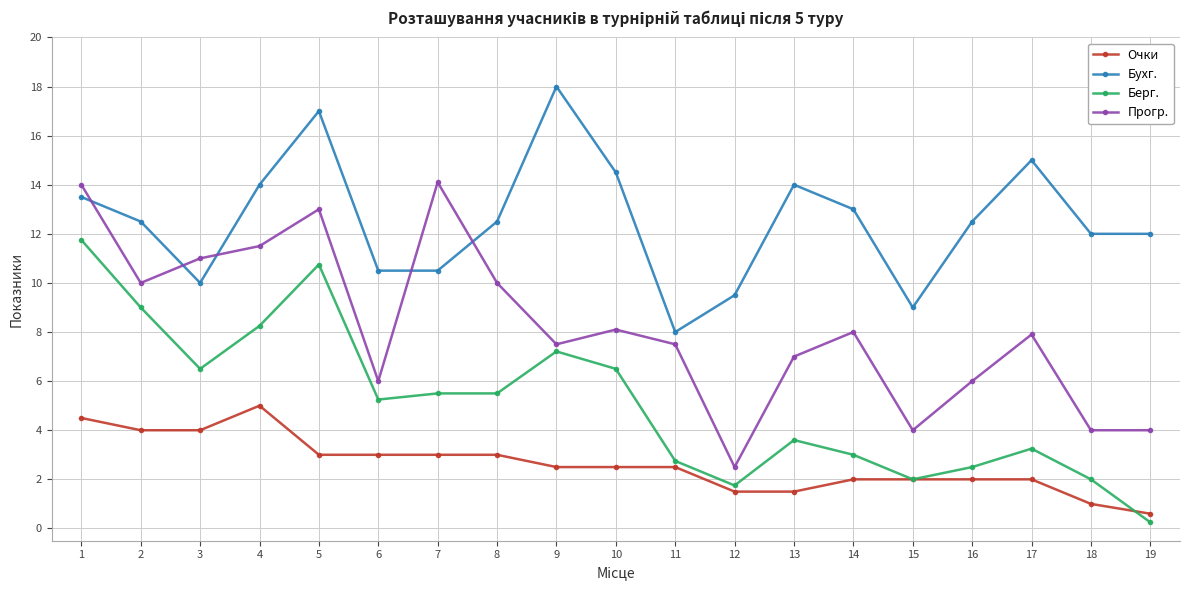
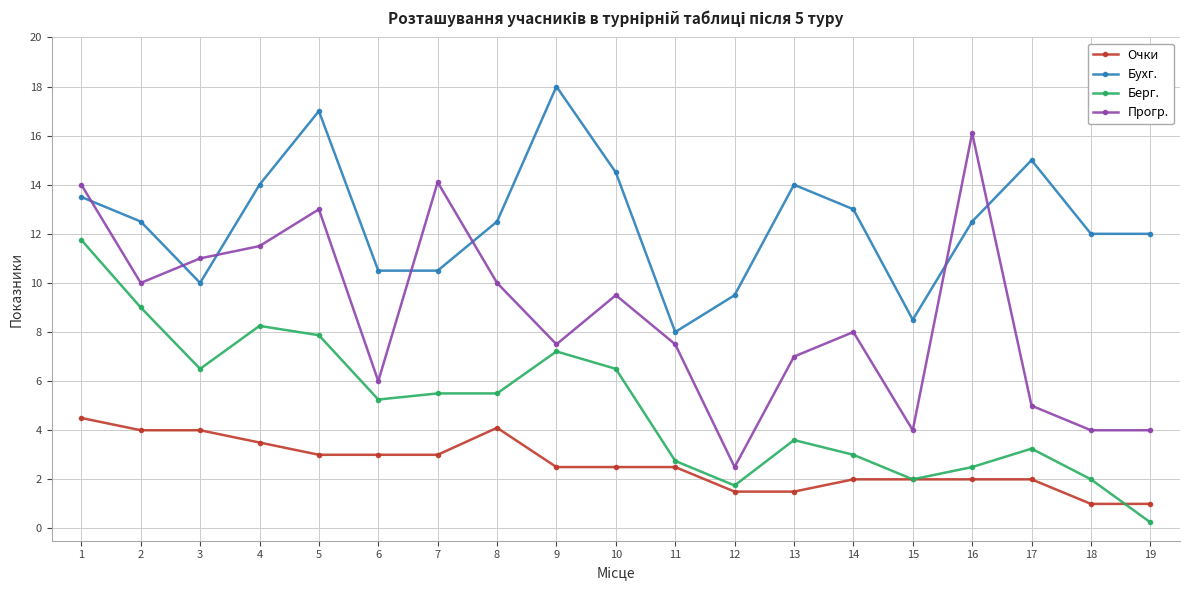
Очки, 4: 5.0 -> 3.5
Берг., 5: 10.8 -> 7.9
Очки, 8: 3.0 -> 4.1
Прогр., 10: 8.1 -> 9.5
Бухг., 15: 9.0 -> 8.5
Прогр., 16: 6.0 -> 16.1
Прогр., 17: 7.9 -> 5.0
Очки, 19: 0.6 -> 1.0
